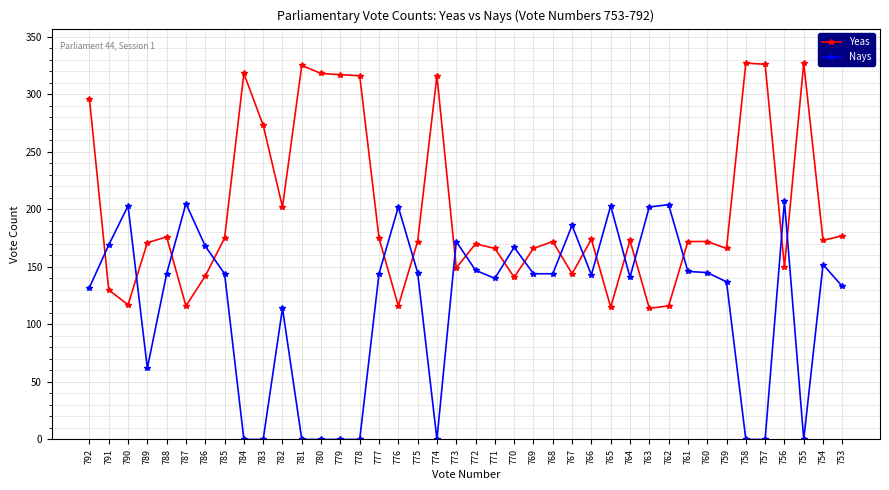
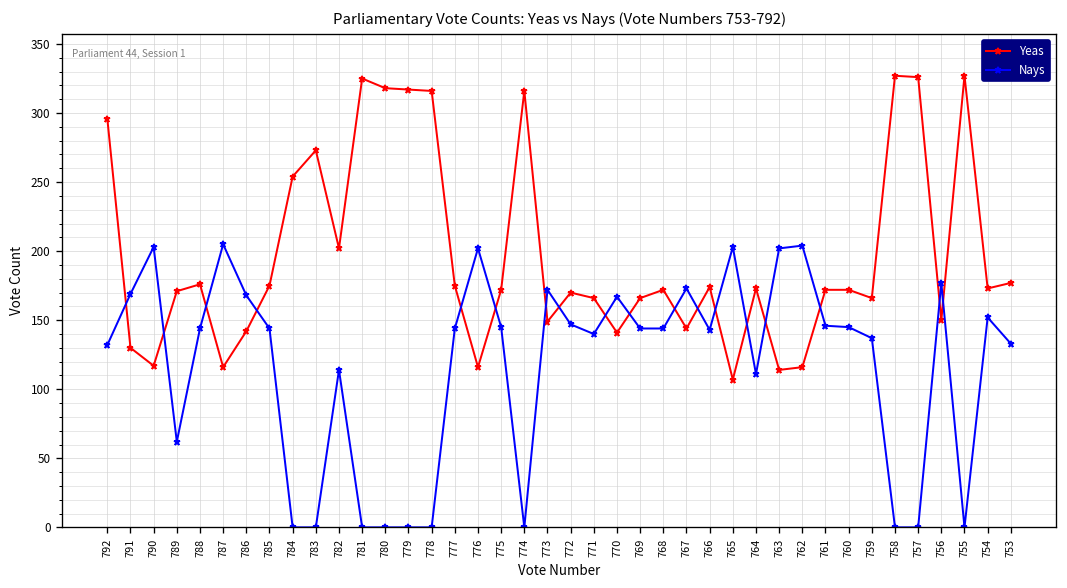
Yeas, 784: 318 -> 254
Nays, 767: 186 -> 173
Yeas, 765: 115 -> 107
Nays, 764: 141 -> 111
Nays, 756: 207 -> 177
